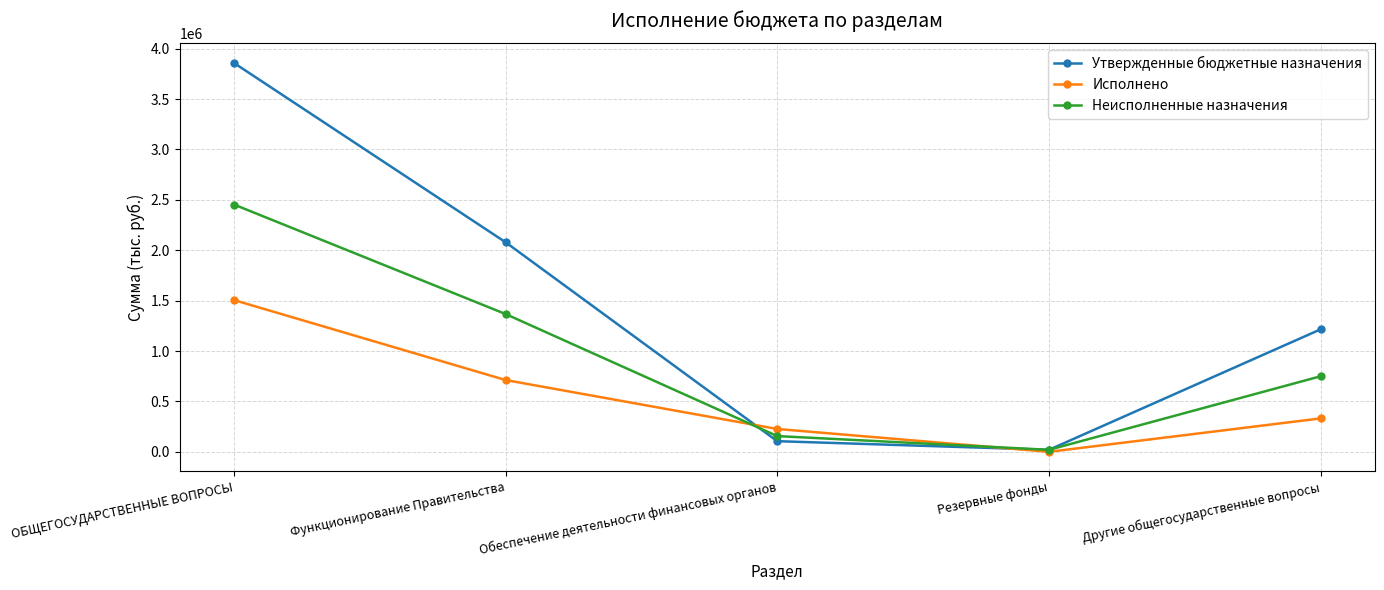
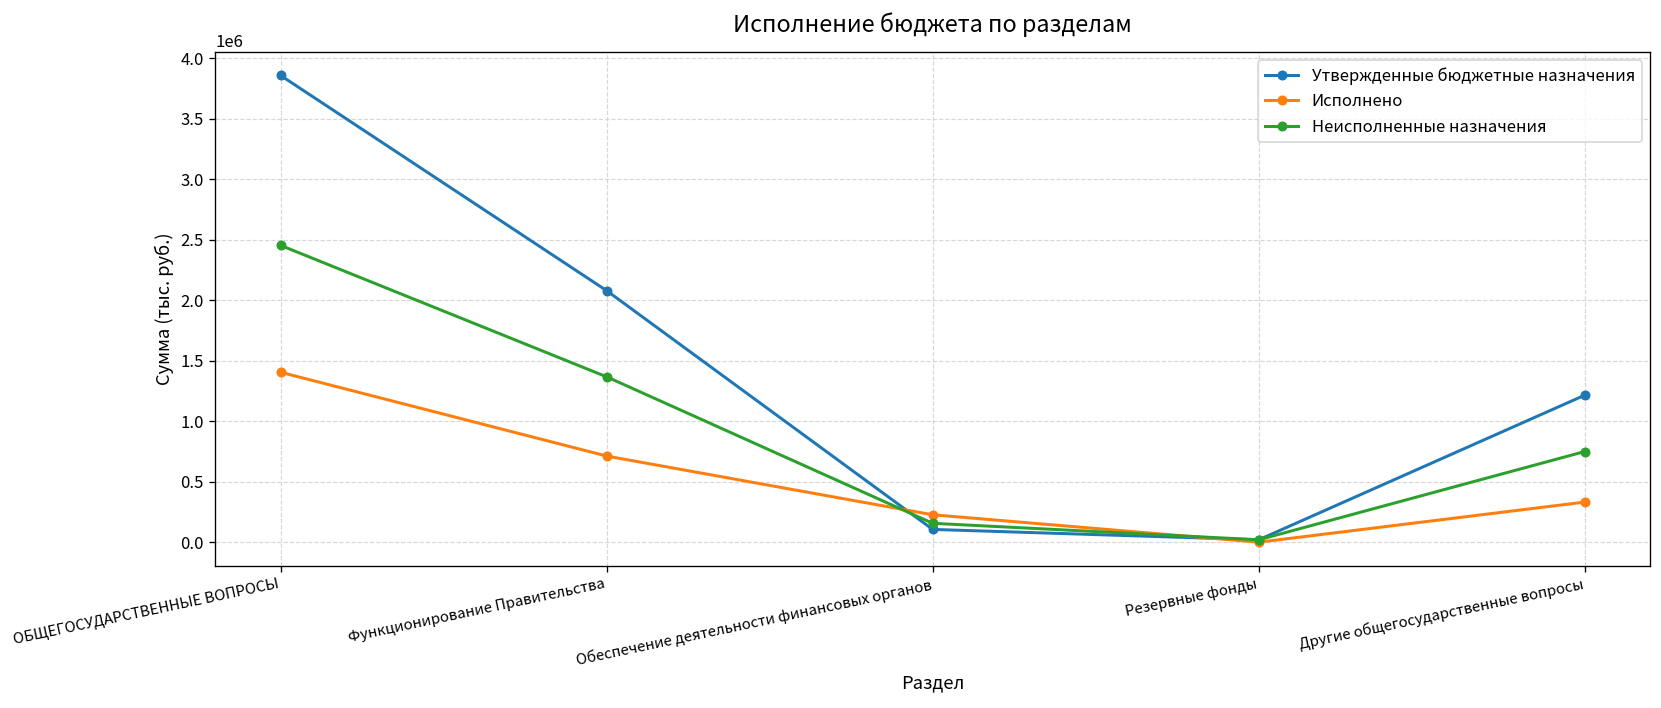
Исполнено, ОБЩЕГОСУДАРСТВЕННЫЕ ВОПРОСЫ: 1510000 -> 1410000
